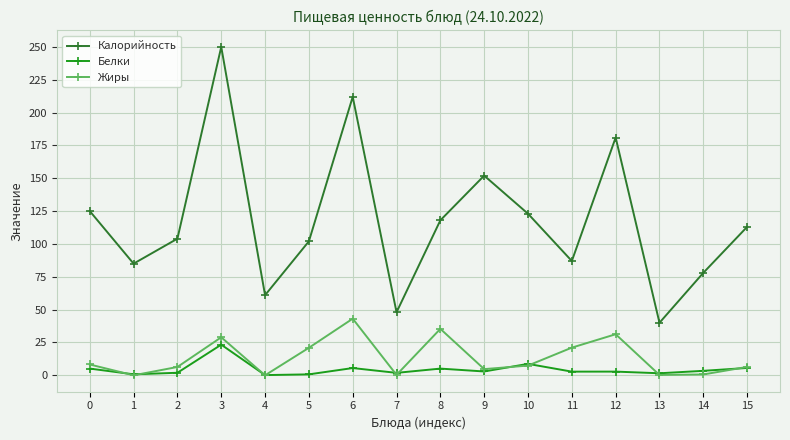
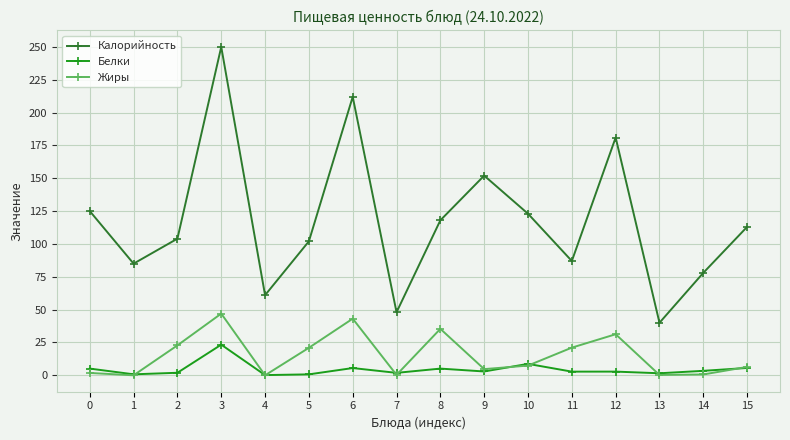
Жиры, 0: 8 -> 2
Жиры, 2: 6 -> 23
Жиры, 3: 29 -> 47
